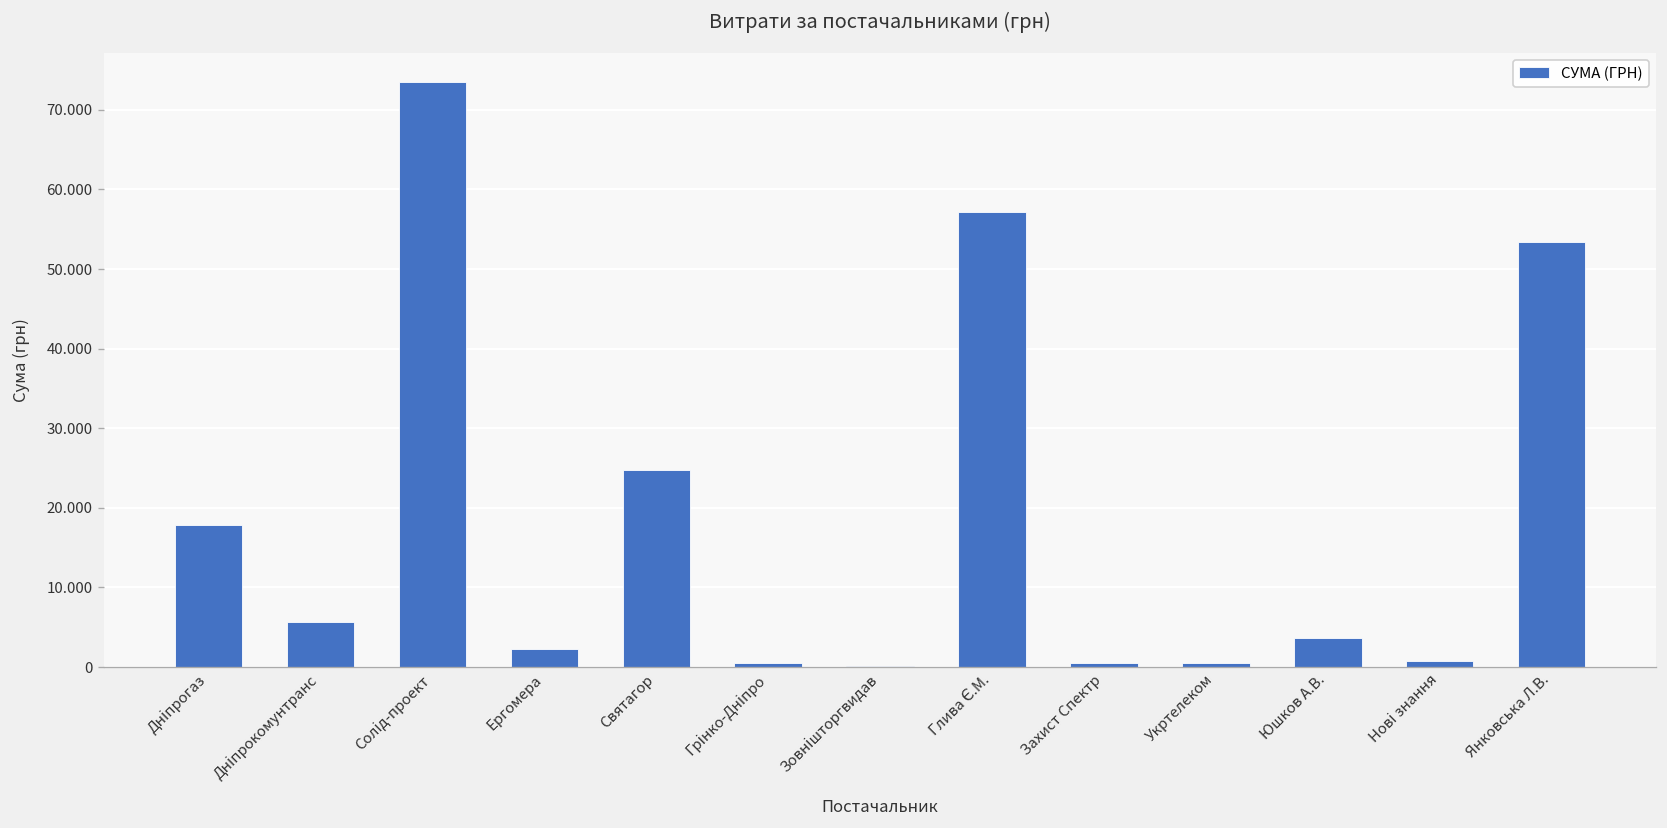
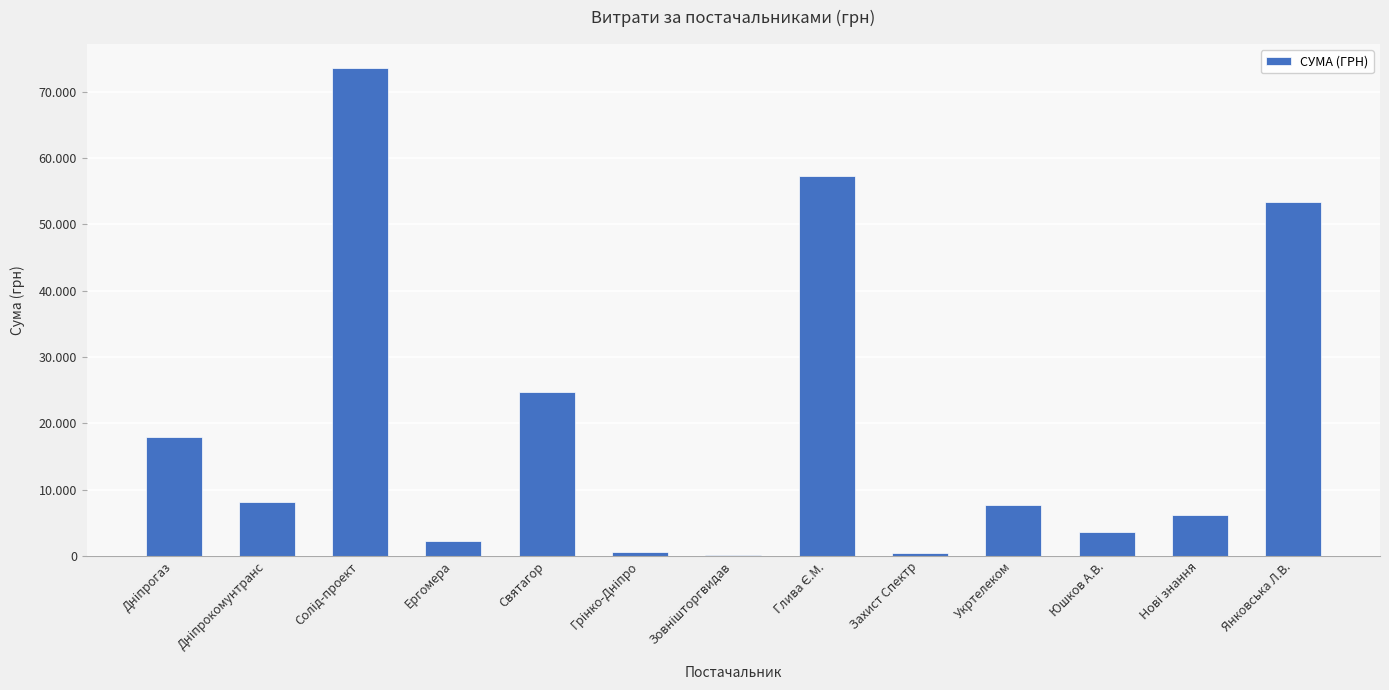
Дніпрокомунтранс: 6 -> 8
Укртелеком: 1 -> 8
Нові знання: 1 -> 6
